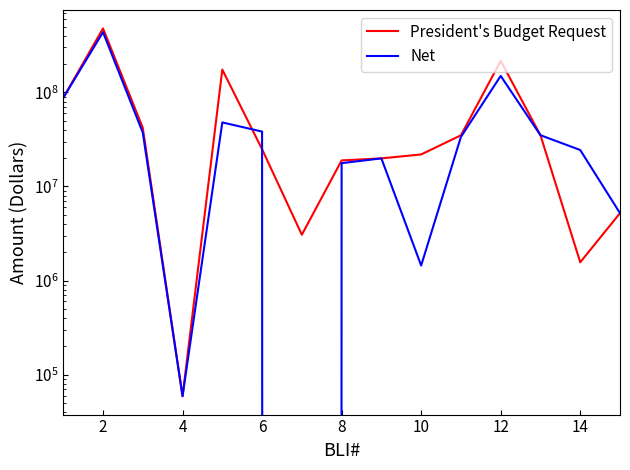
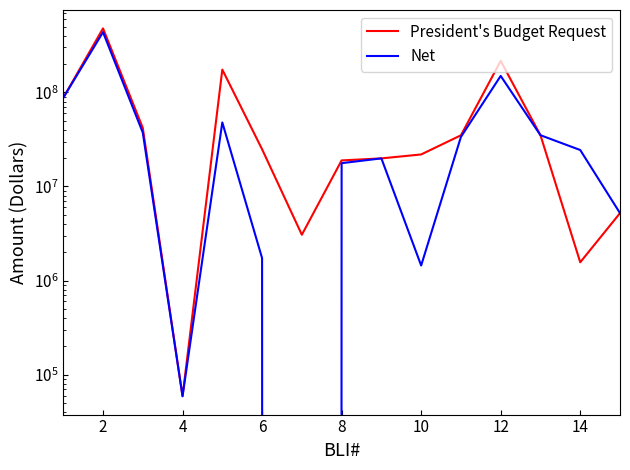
Net, 6: 38000000 -> 1700000
